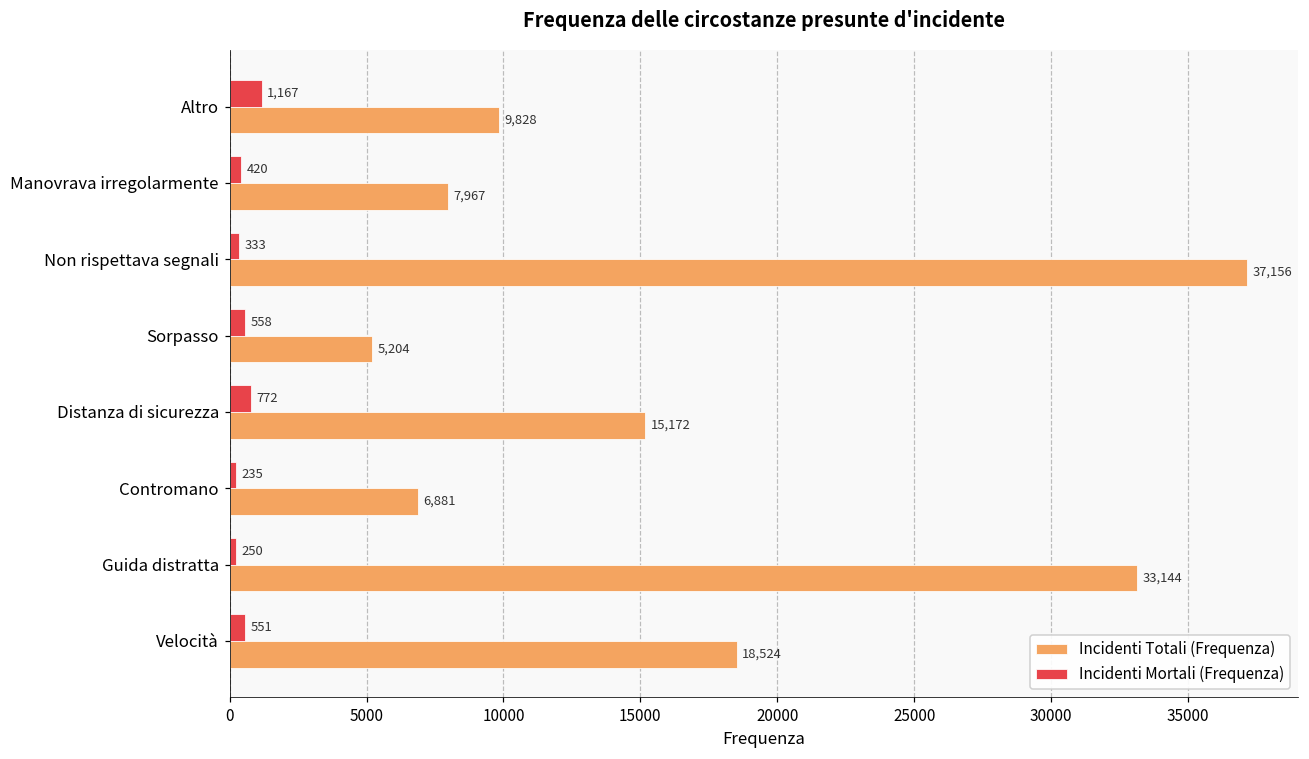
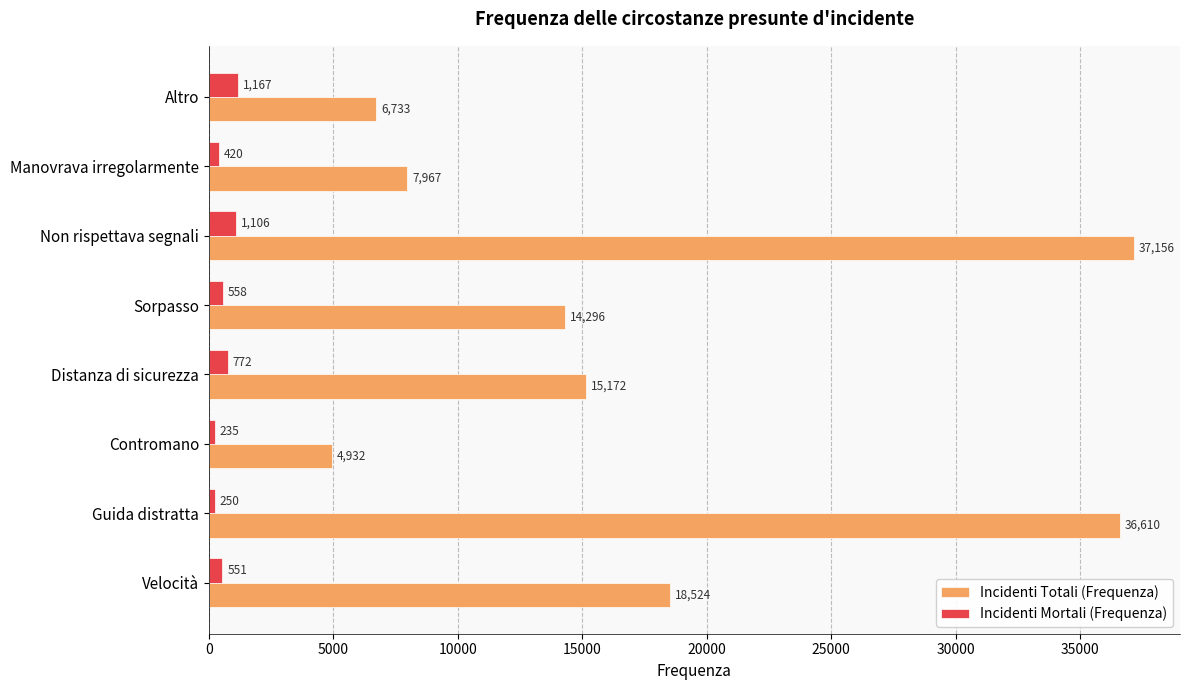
Incidenti Totali (Frequenza), Altro: 9,828 -> 6,733
Incidenti Mortali (Frequenza), Non rispettava segnali: 333 -> 1,106
Incidenti Totali (Frequenza), Sorpasso: 5,204 -> 14,296
Incidenti Totali (Frequenza), Contromano: 6,881 -> 4,932
Incidenti Totali (Frequenza), Guida distratta: 33,144 -> 36,610
